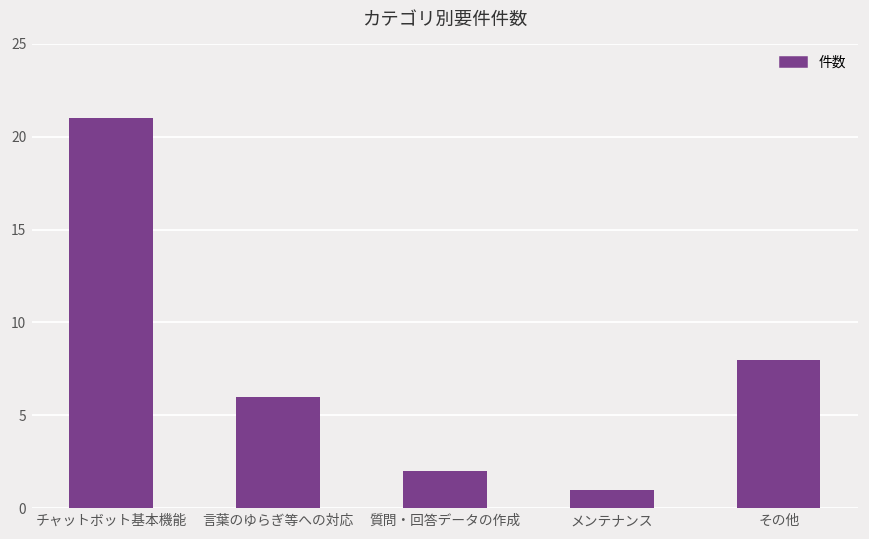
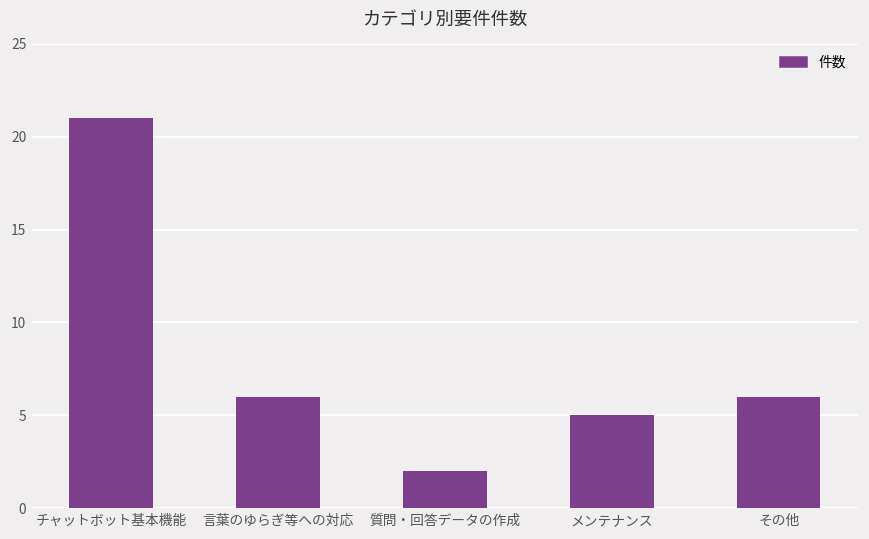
メンテナンス: 1 -> 5
その他: 8 -> 6
